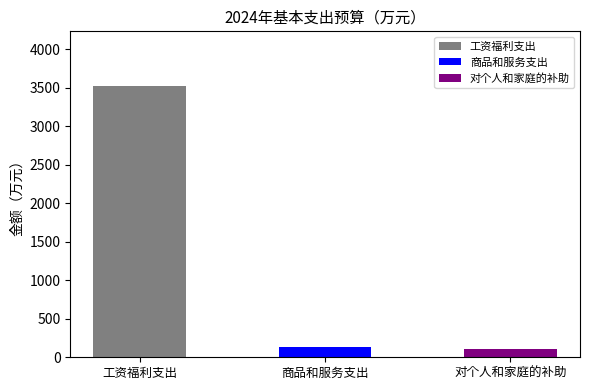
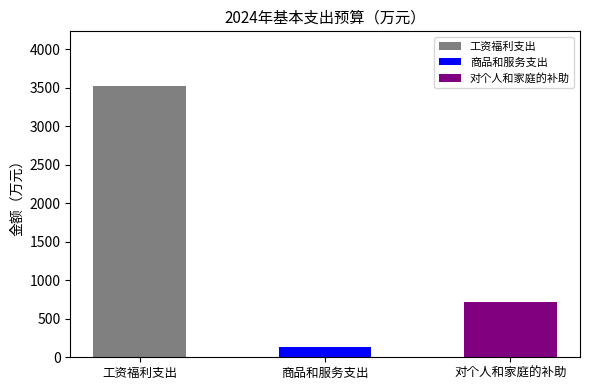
对个人和家庭的补助: 100 -> 700
